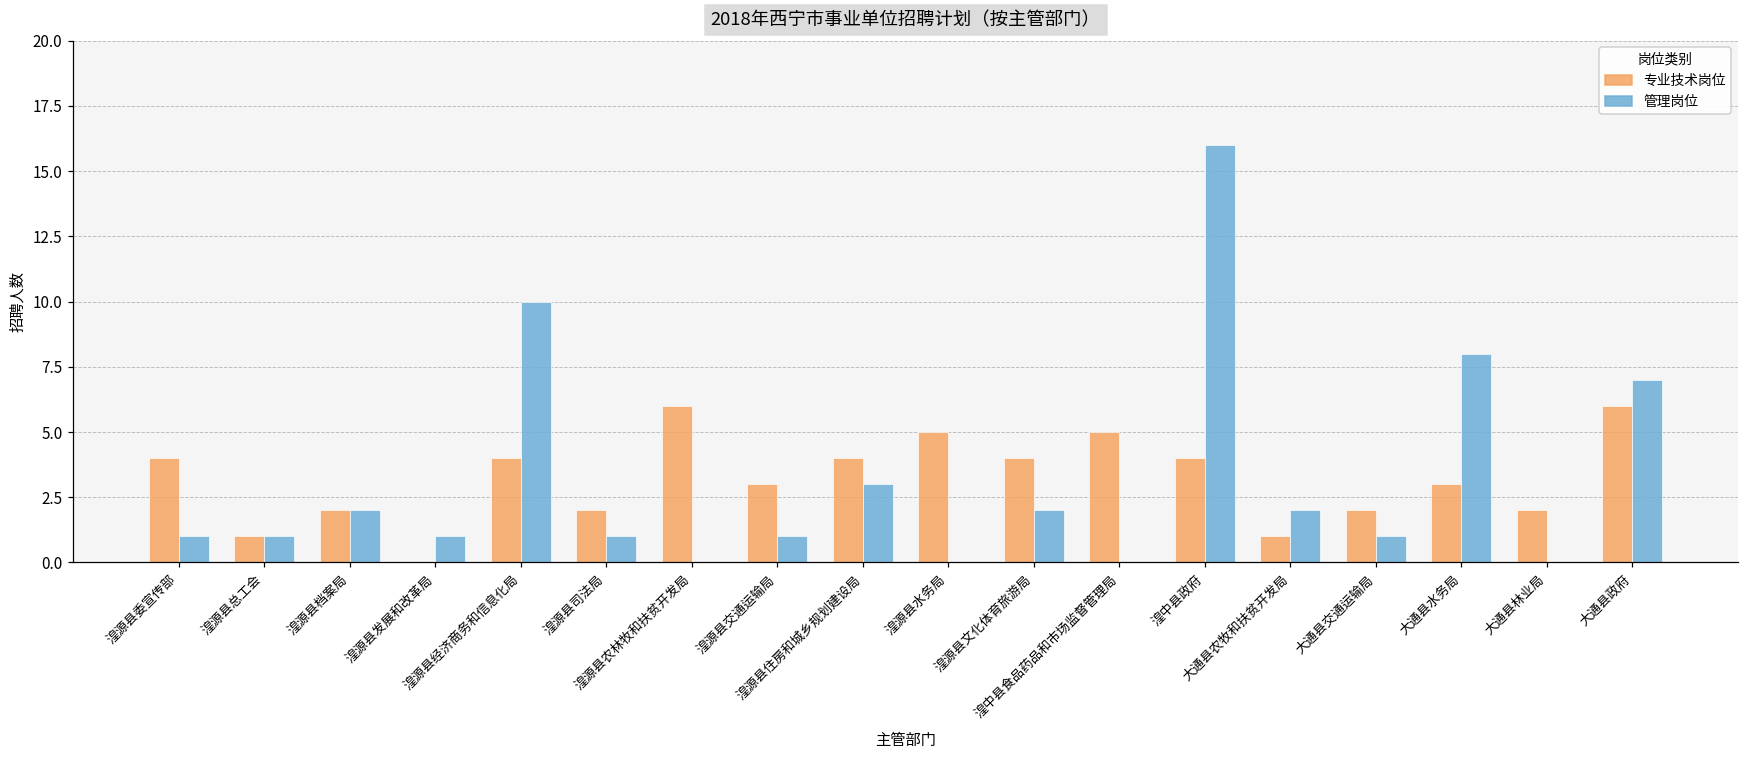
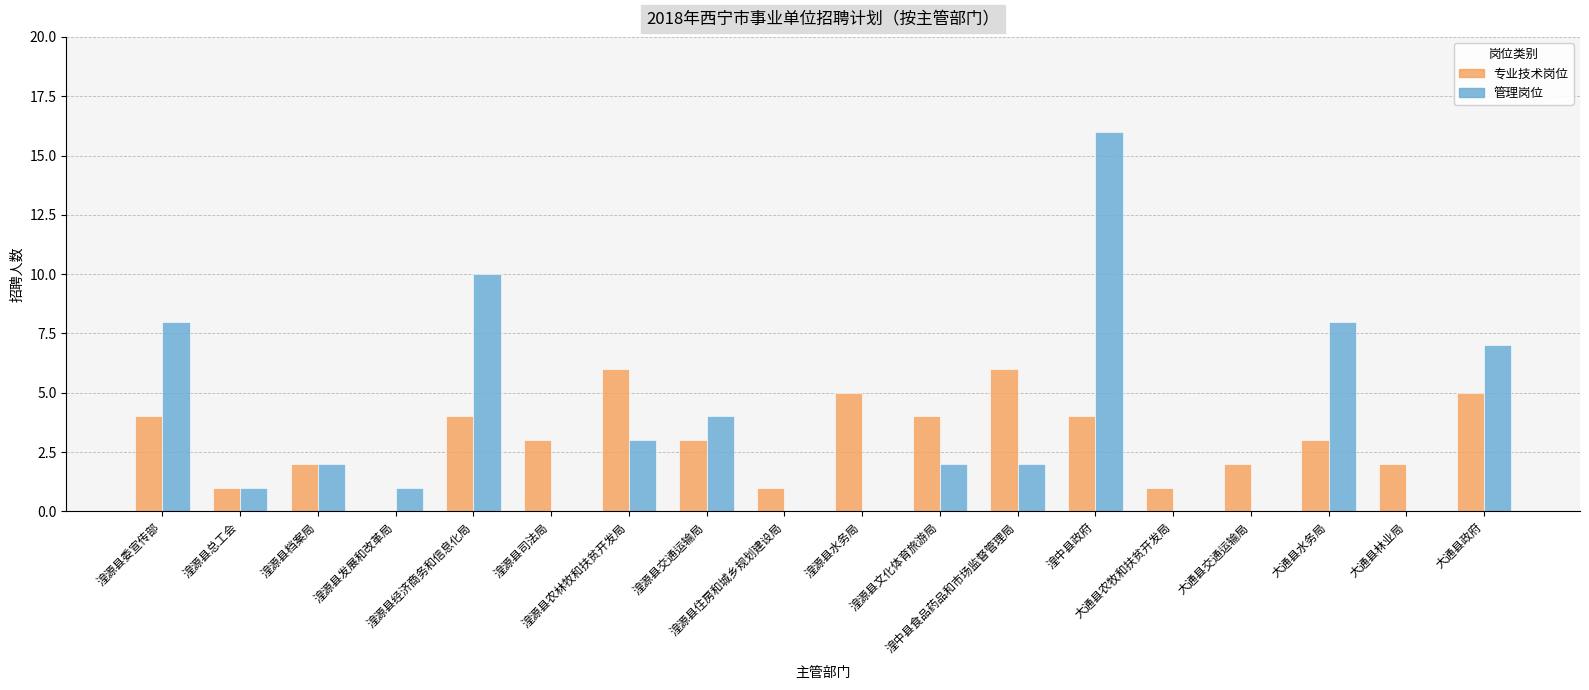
管理岗位, 湟源县委宣传部: 1 -> 8
专业技术岗位, 湟源县司法局: 2 -> 3
管理岗位, 湟源县司法局: 1 -> 0
管理岗位, 湟源县农林牧和扶贫开发局: 0 -> 3
管理岗位, 湟源县交通运输局: 1 -> 4
专业技术岗位, 湟源县住房和城乡规划建设局: 4 -> 1
管理岗位, 湟源县住房和城乡规划建设局: 3 -> 0
专业技术岗位, 湟中县食品药品和市场监督管理局: 5 -> 6
管理岗位, 湟中县食品药品和市场监督管理局: 0 -> 2
管理岗位, 大通县农牧和扶贫开发局: 2 -> 0
管理岗位, 大通县交通运输局: 1 -> 0
专业技术岗位, 大通县政府: 6 -> 5
